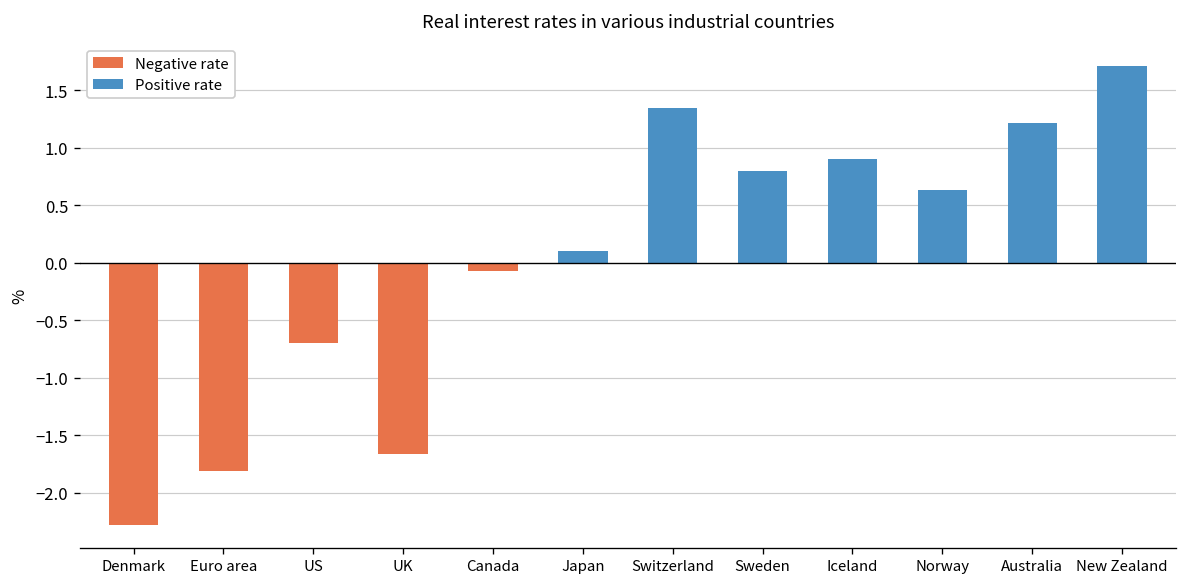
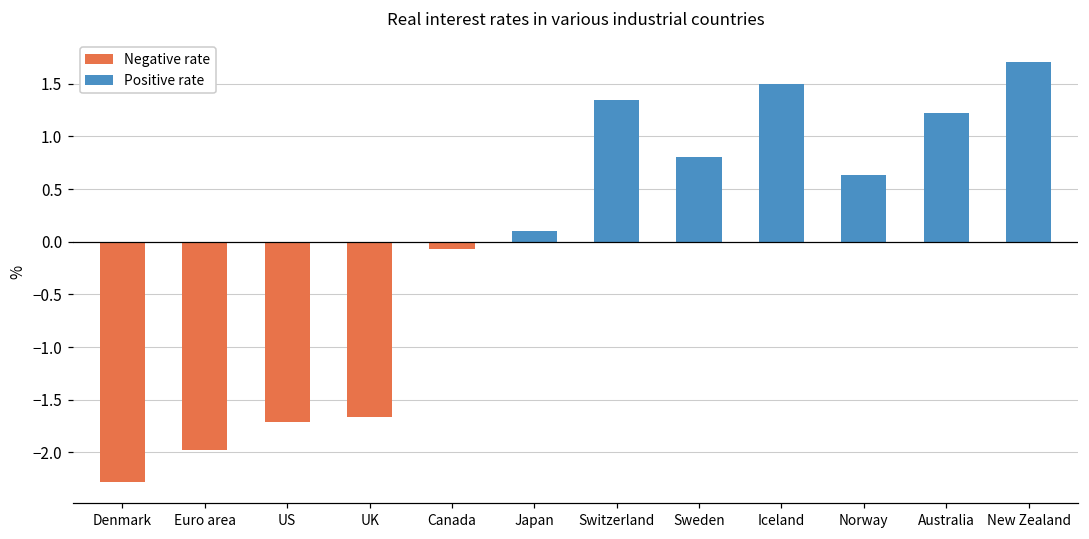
Euro area: -1.8 -> -2.0
US: -0.7 -> -1.7
Iceland: 0.9 -> 1.5
